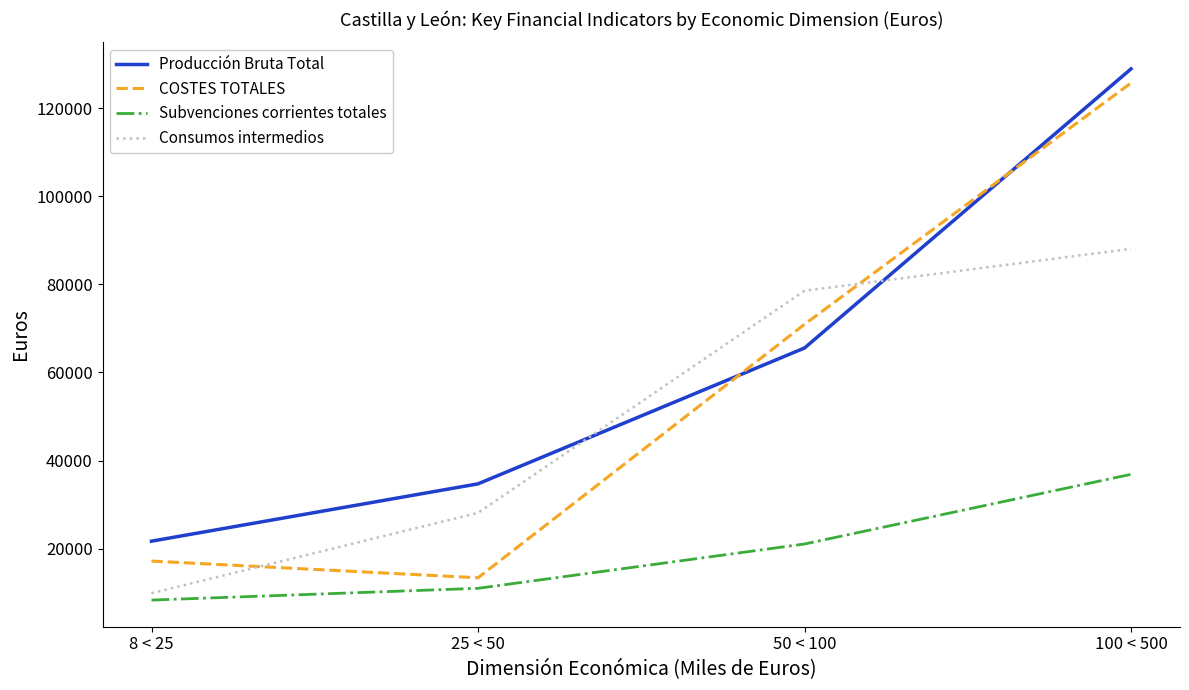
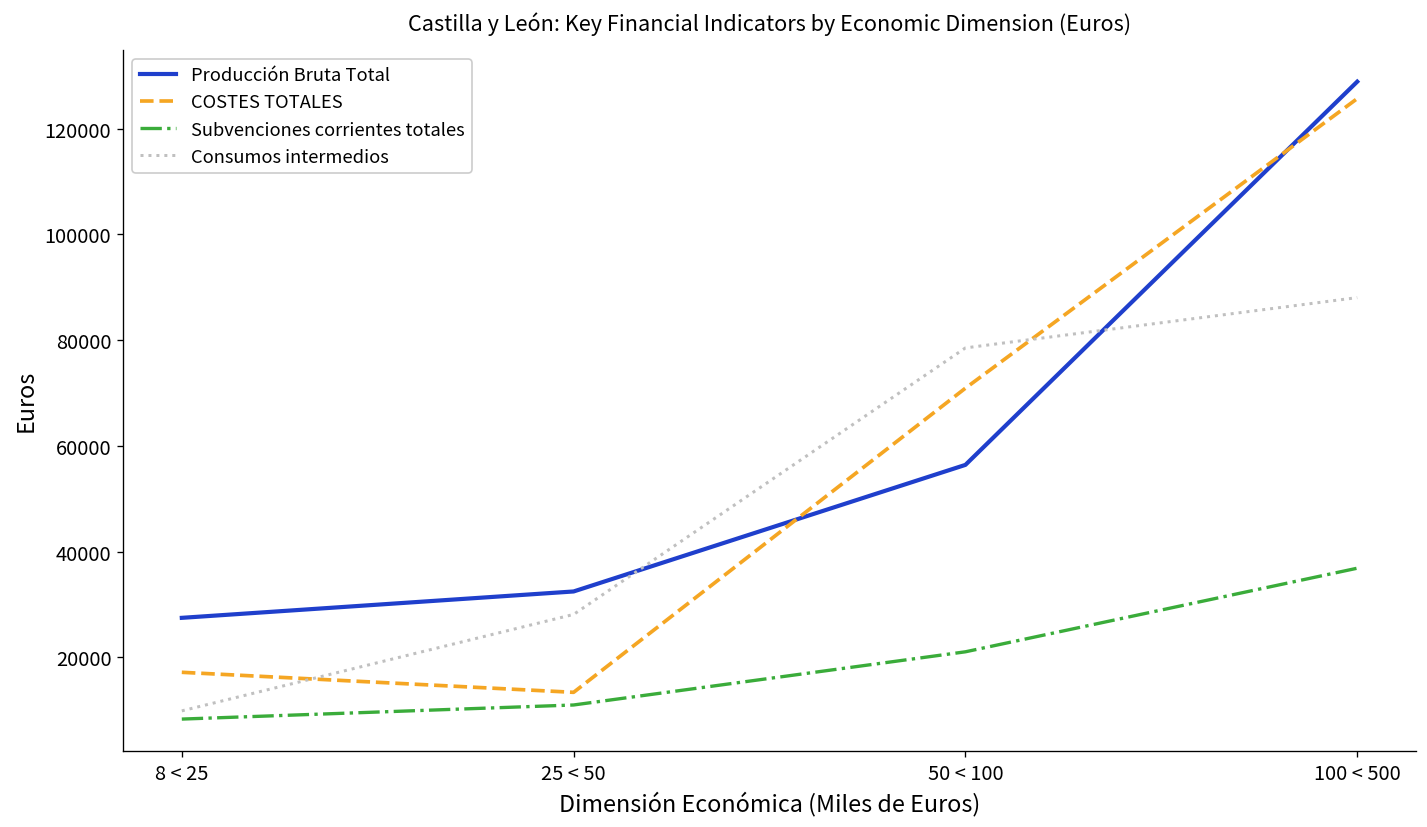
Producción Bruta Total, 8 < 25: 22000 -> 27000
Producción Bruta Total, 25 < 50: 35000 -> 32000
Producción Bruta Total, 50 < 100: 66000 -> 56000
